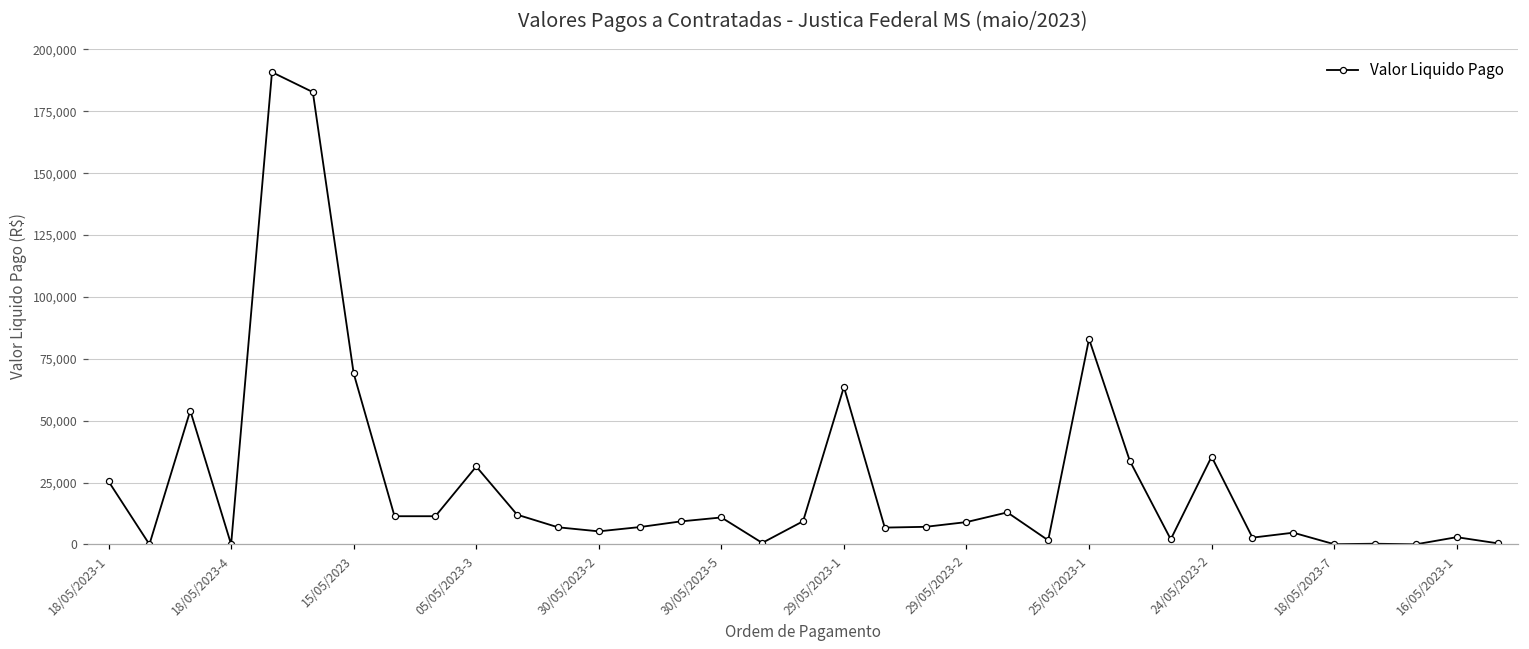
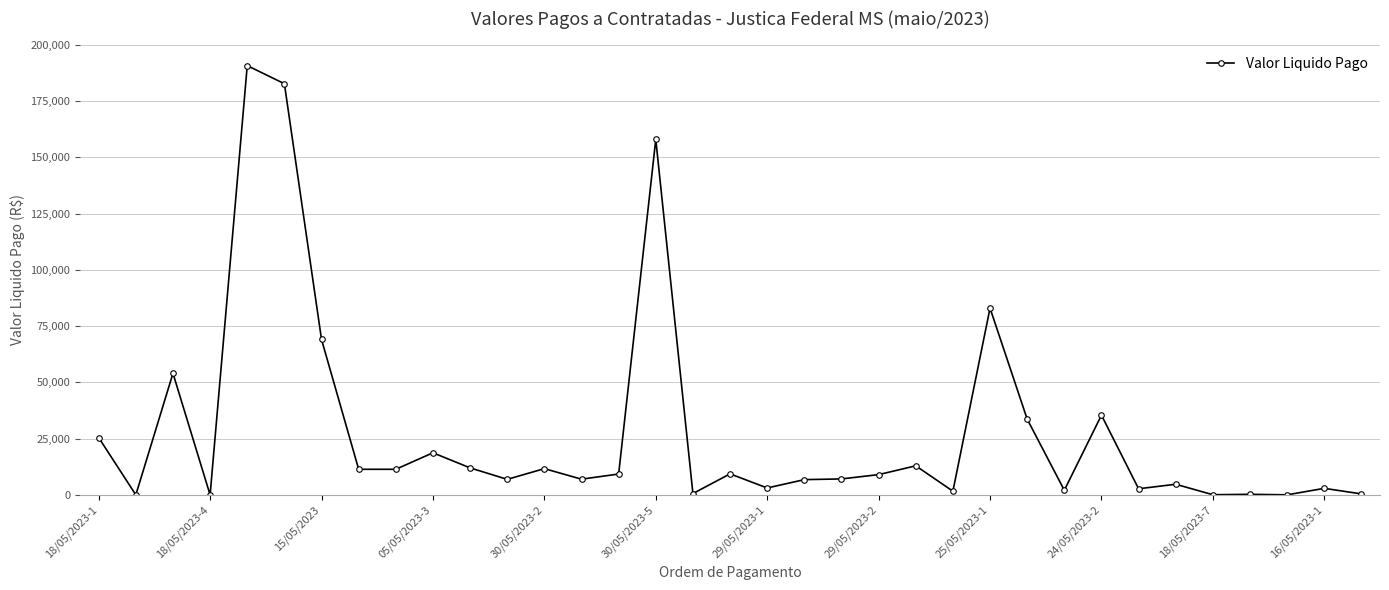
05/05/2023-3: 31,000 -> 19,000
30/05/2023-2: 5,000 -> 12,000
30/05/2023-5: 11,000 -> 158,000
29/05/2023-1: 64,000 -> 3,000
